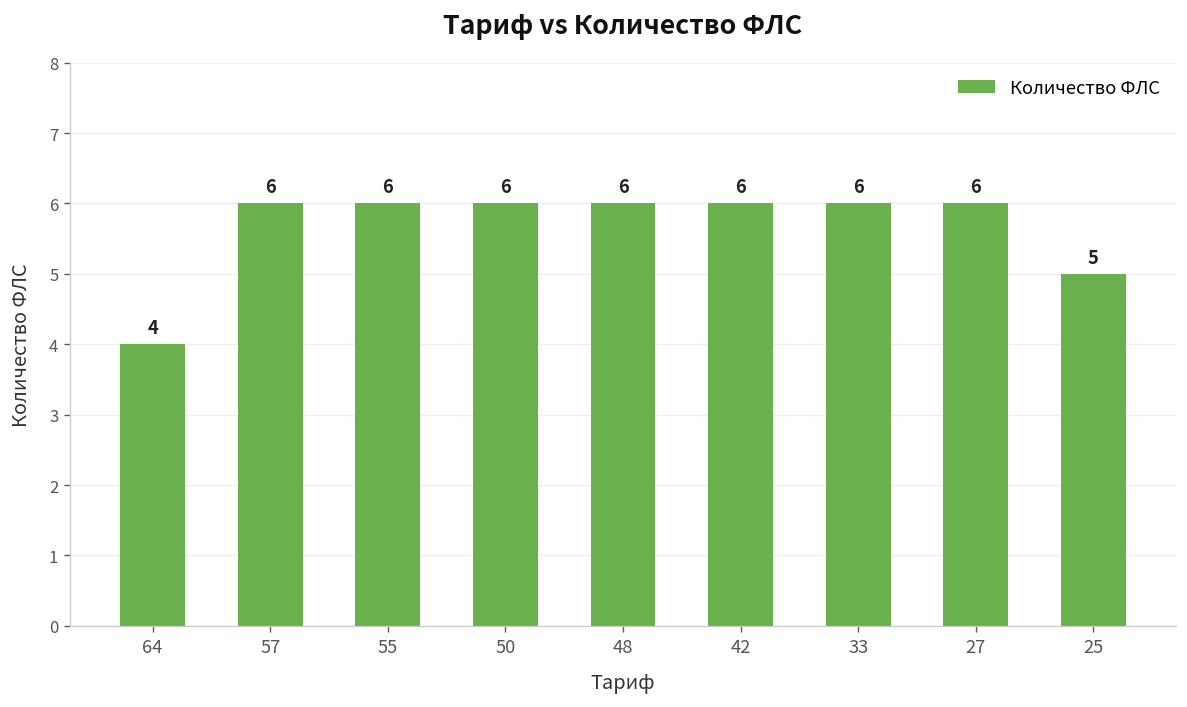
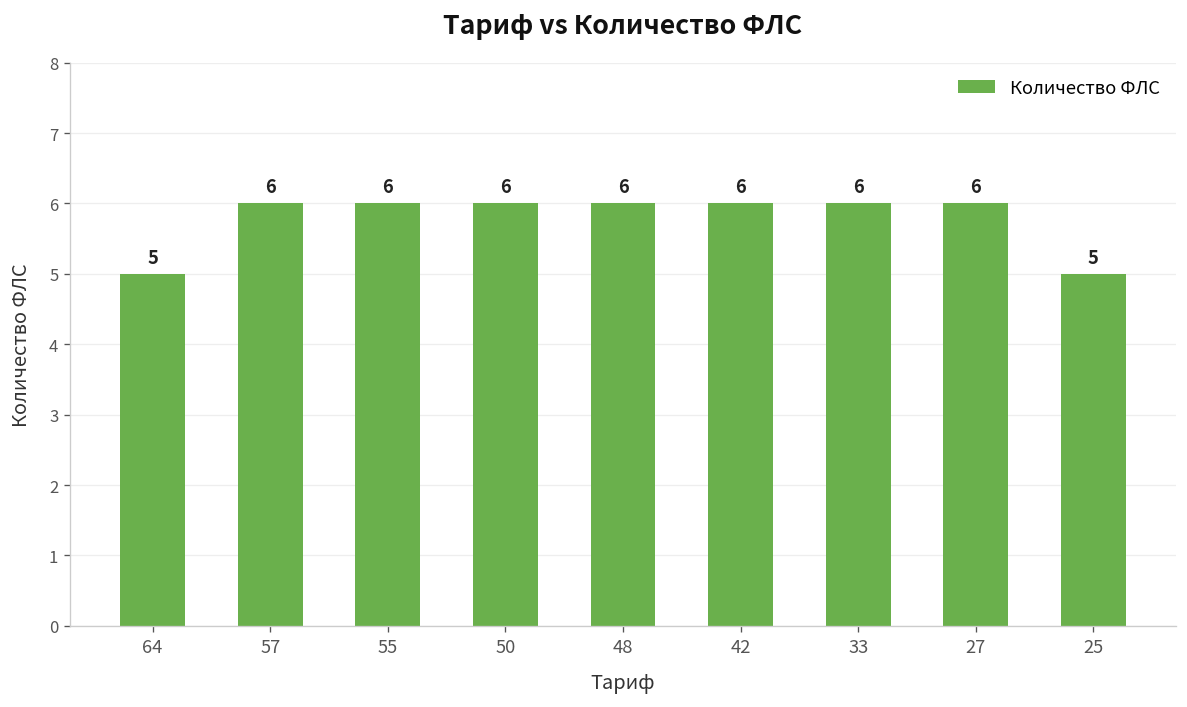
64: 4 -> 5
